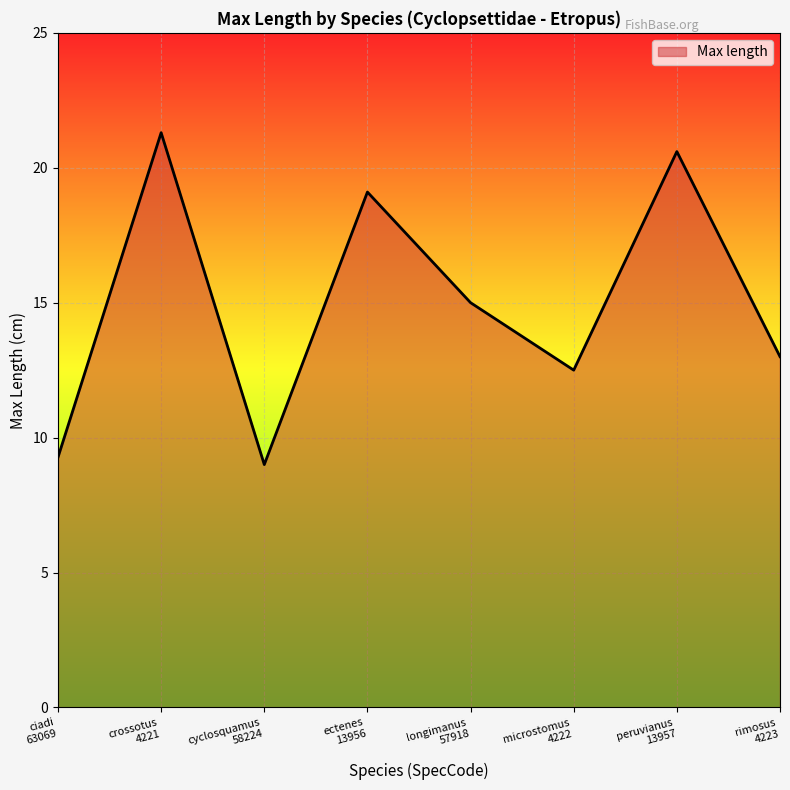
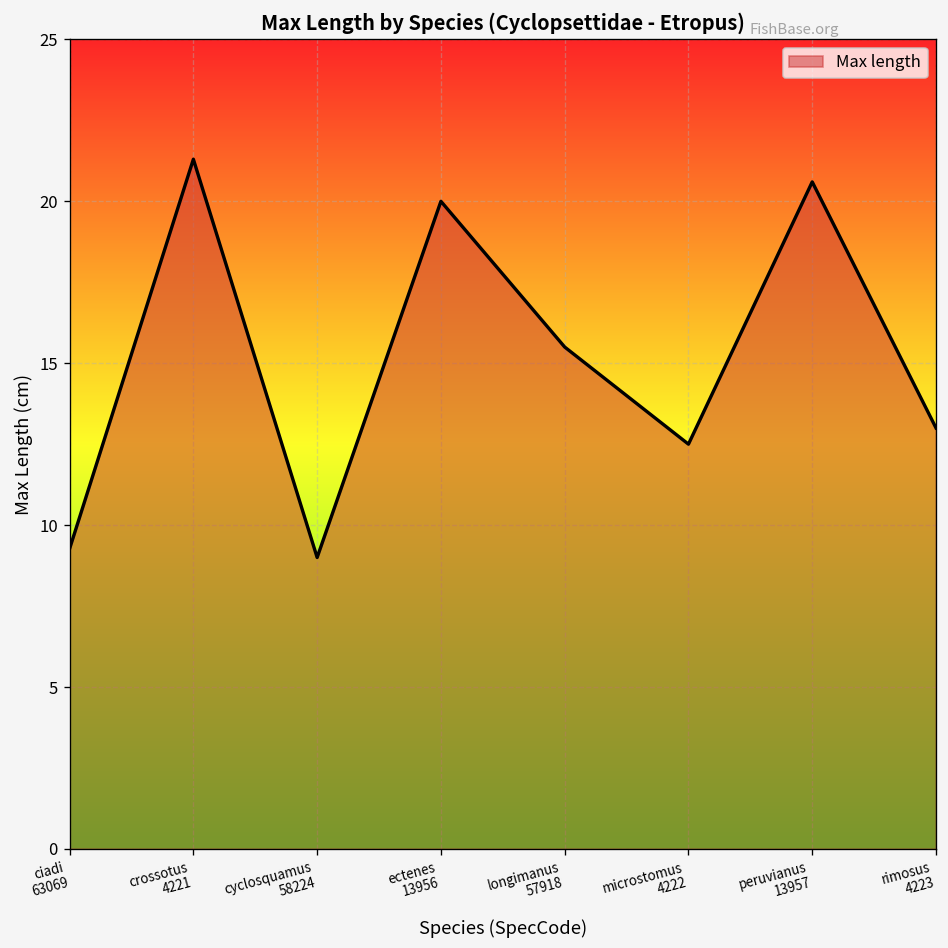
ectenes 13956: 19.1 -> 20.0
longimanus 57918: 15.0 -> 15.5
